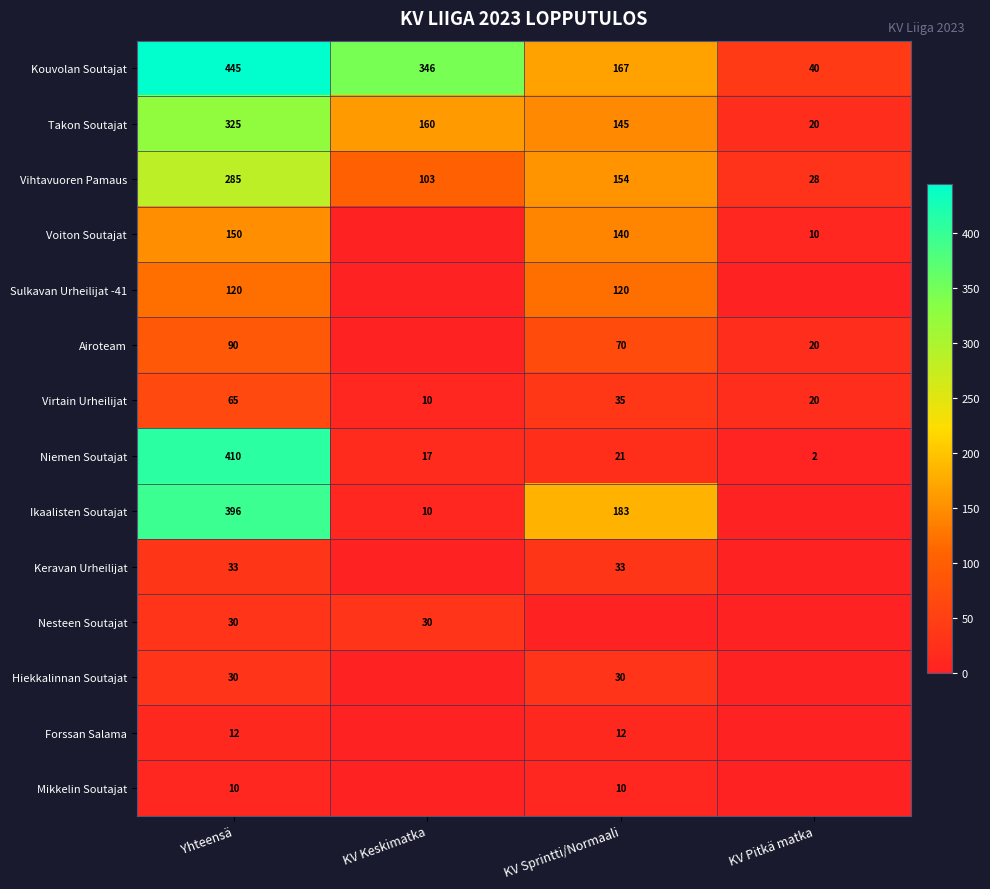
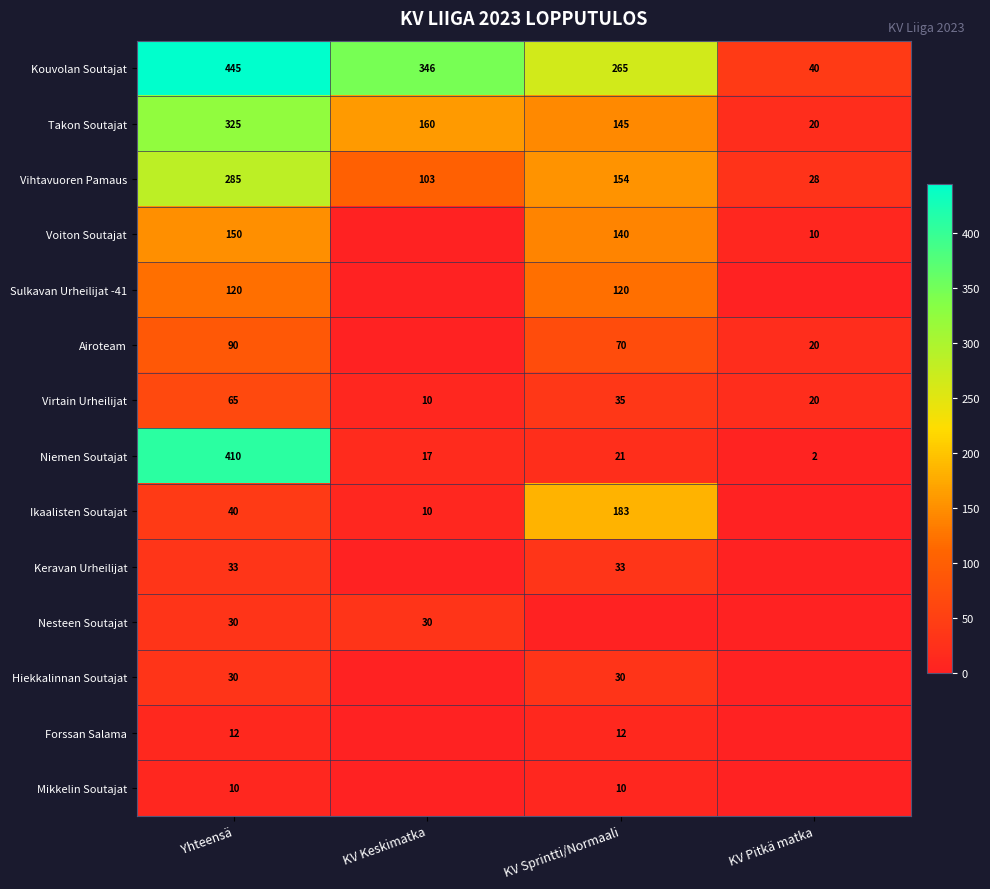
Kouvolan Soutajat, KV Sprintti/Normaali: 167 -> 265
Ikaalisten Soutajat, Yhteensä: 396 -> 40
